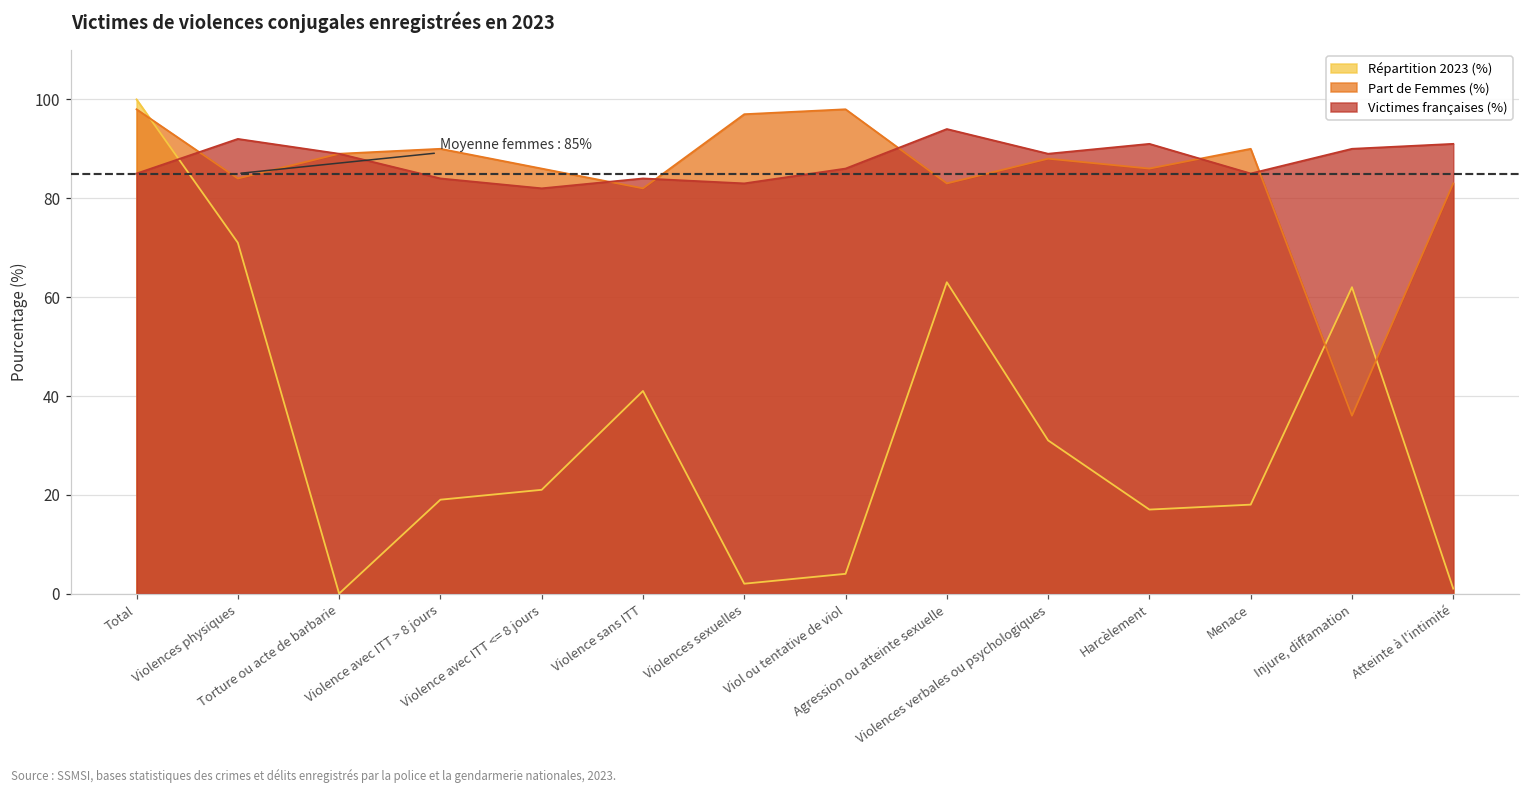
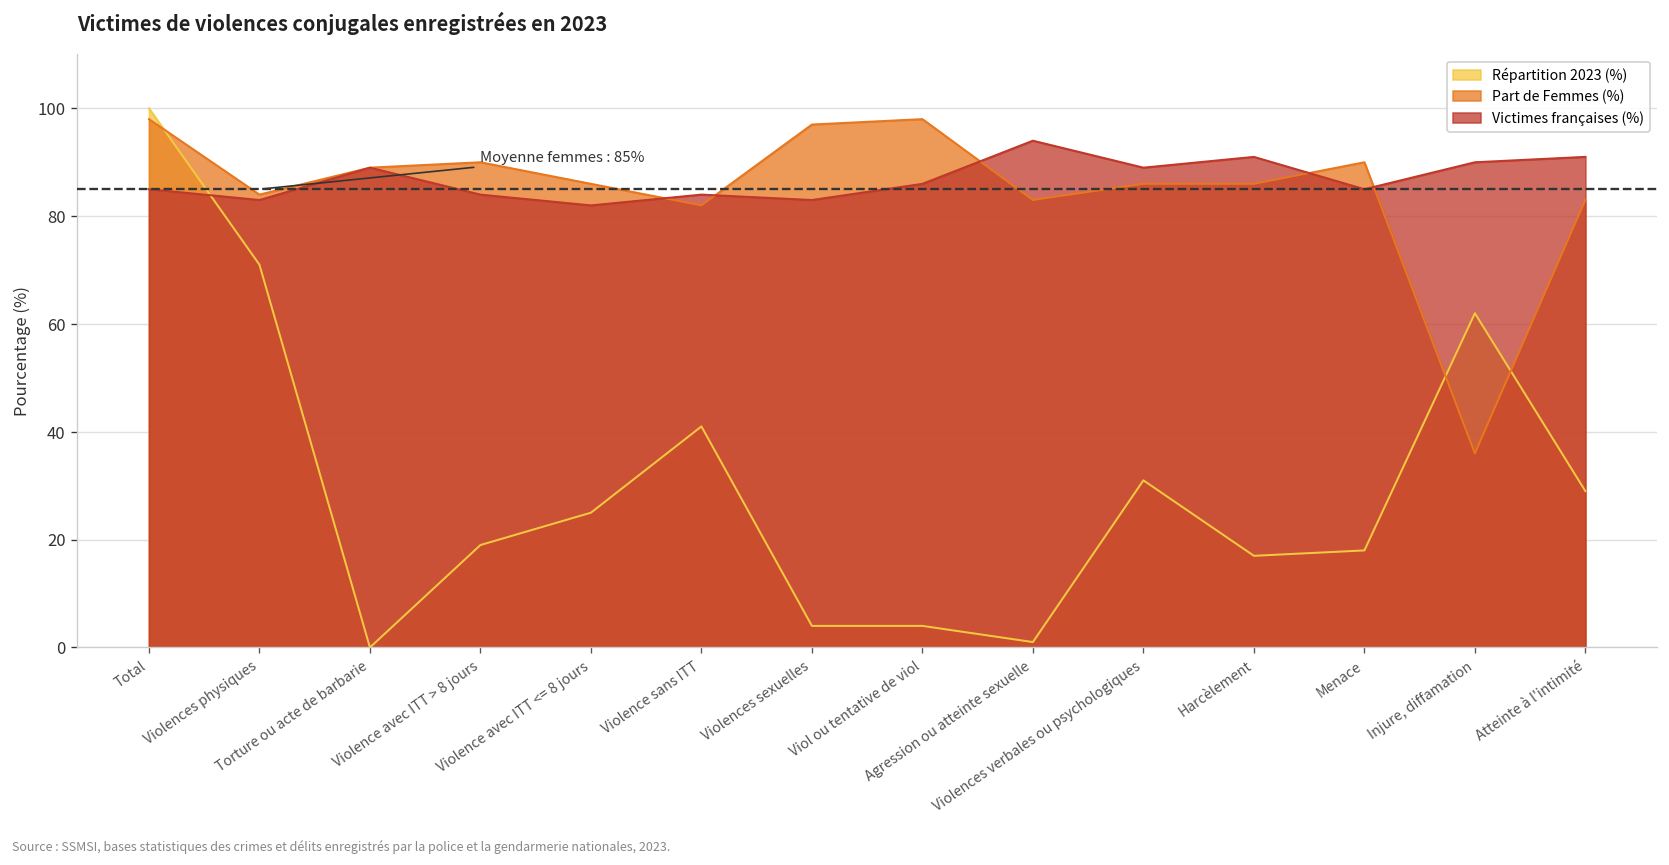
Victimes françaises (%), Violences physiques: 92 -> 83
Répartition 2023 (%), Violence avec ITT <= 8 jours: 21 -> 25
Répartition 2023 (%), Violences sexuelles: 2 -> 4
Répartition 2023 (%), Agression ou atteinte sexuelle: 63 -> 1
Part de Femmes (%), Violences verbales ou psychologiques: 88 -> 86
Répartition 2023 (%), Atteinte à l'intimité: 1 -> 29
